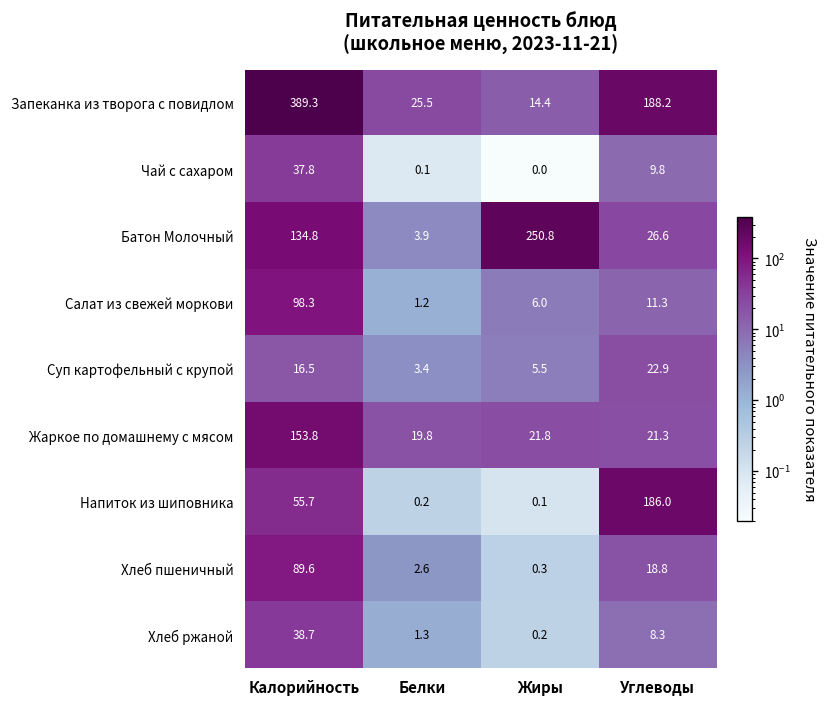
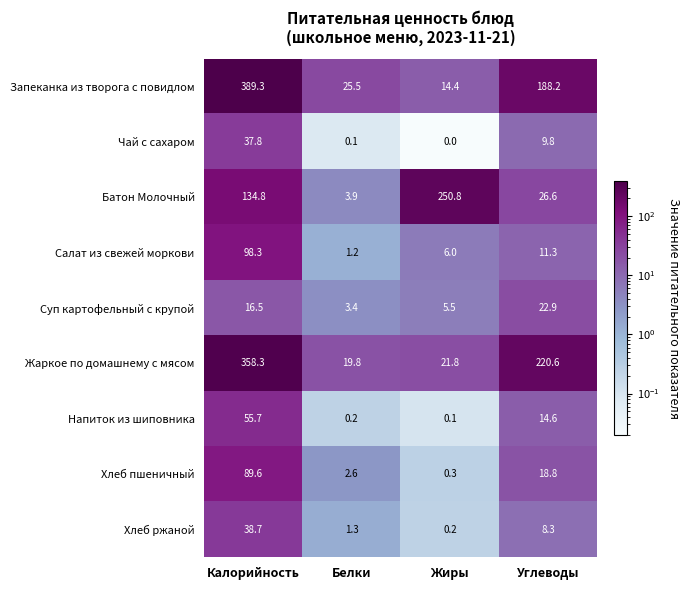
Жаркое по домашнему с мясом, Калорийность: 153.8 -> 358.3
Жаркое по домашнему с мясом, Углеводы: 21.3 -> 220.6
Напиток из шиповника, Углеводы: 186.0 -> 14.6
